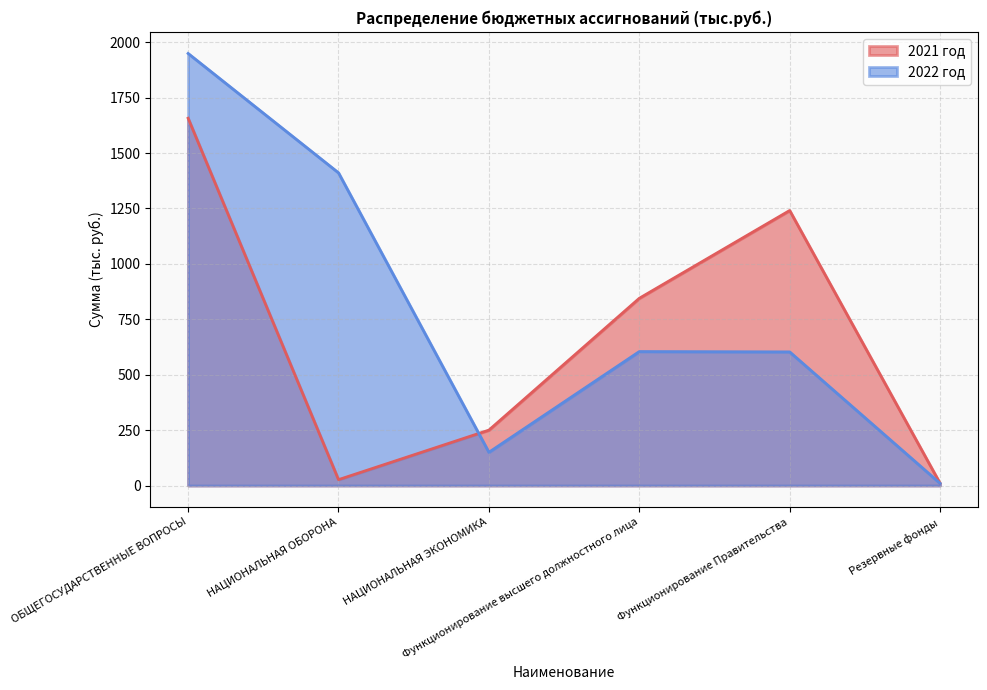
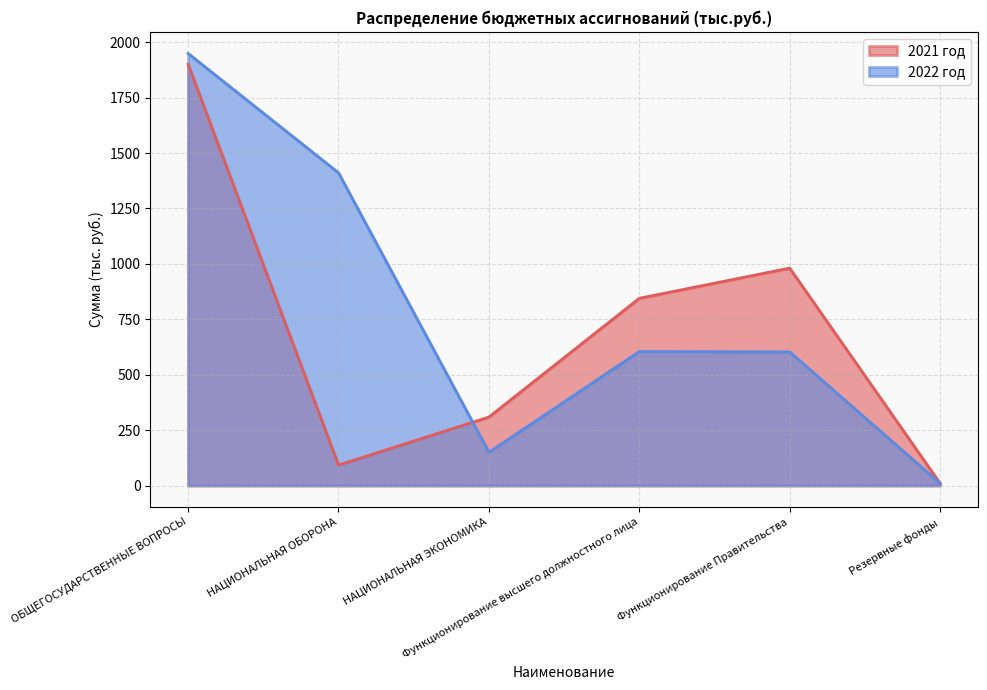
2021 год, ОБЩЕГОСУДАРСТВЕННЫЕ ВОПРОСЫ: 1660 -> 1900
2021 год, НАЦИОНАЛЬНАЯ ОБОРОНА: 30 -> 90
2021 год, НАЦИОНАЛЬНАЯ ЭКОНОМИКА: 250 -> 310
2021 год, Функционирование Правительства: 1240 -> 980
